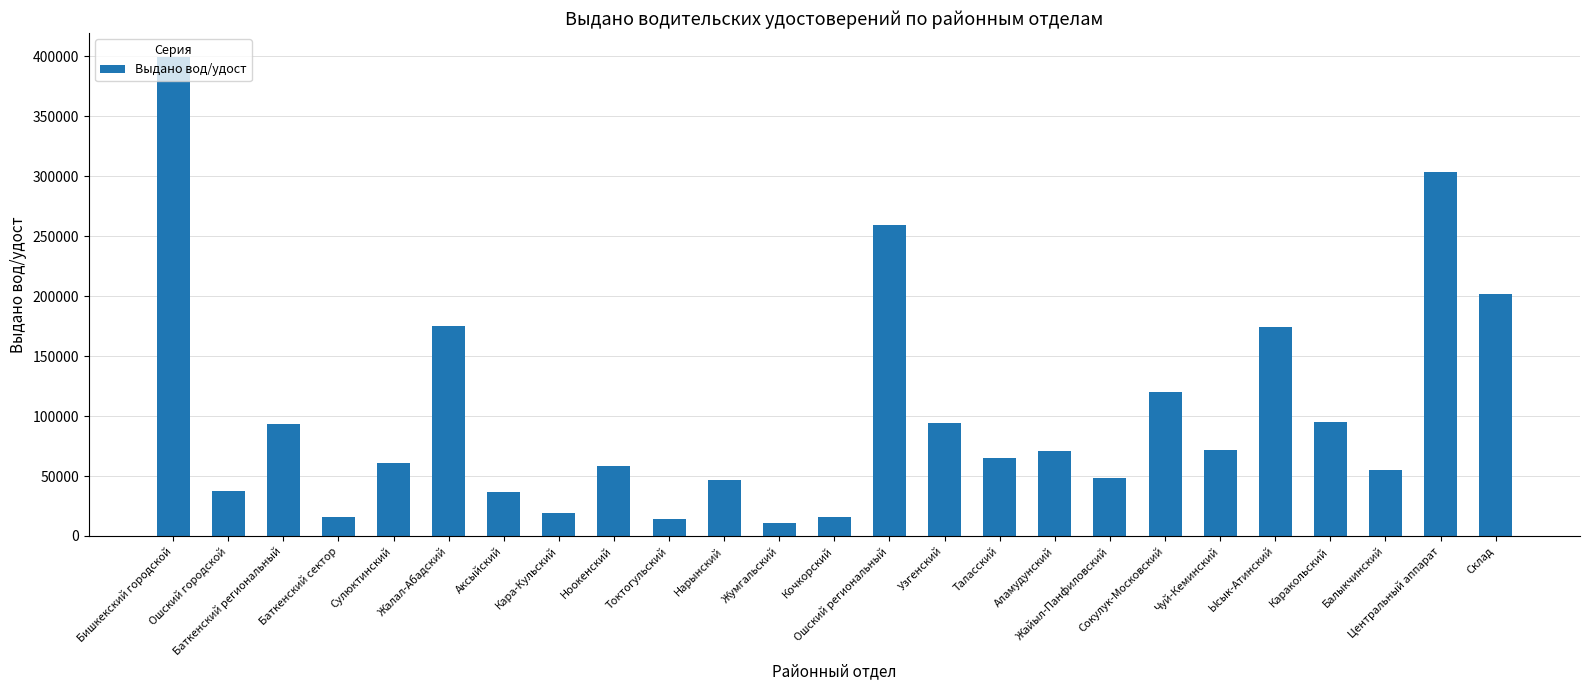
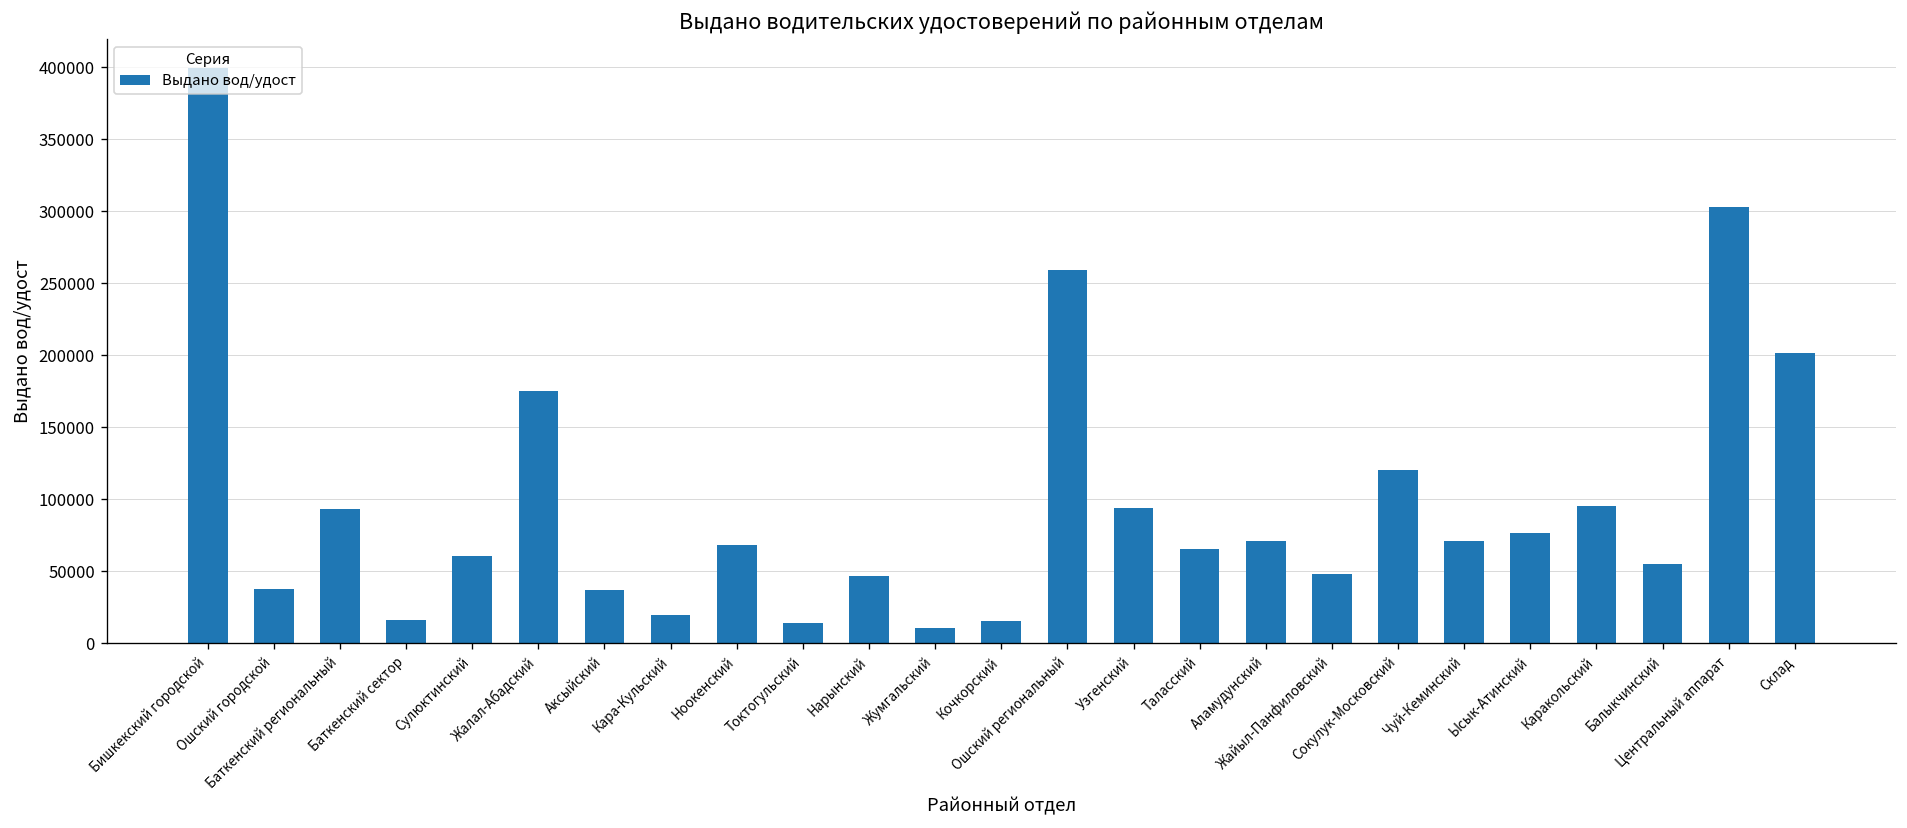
Ноокенский: 58000 -> 68000
Ысык-Атинский: 174000 -> 76000
